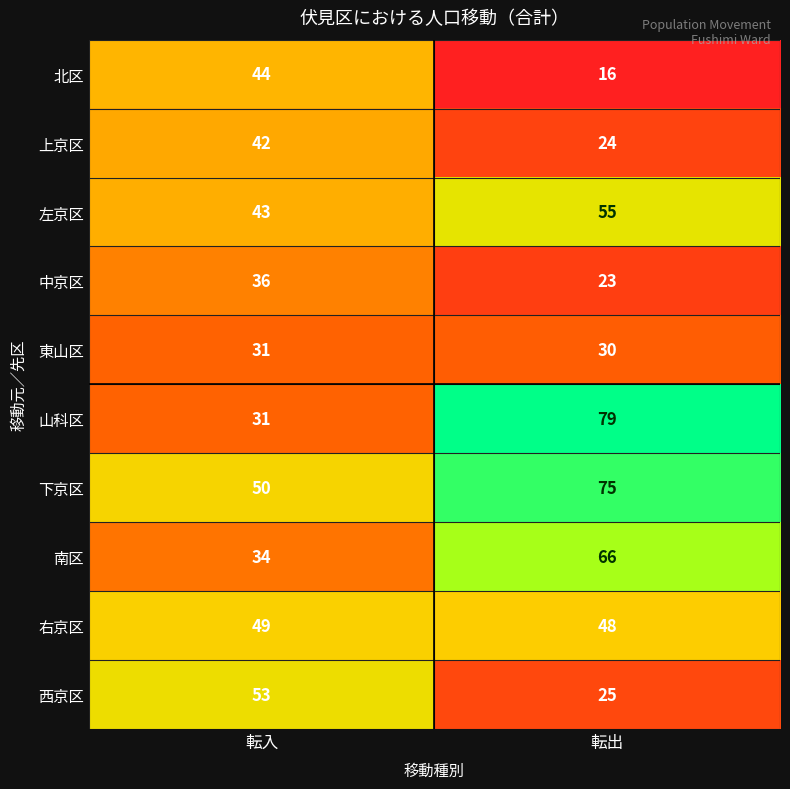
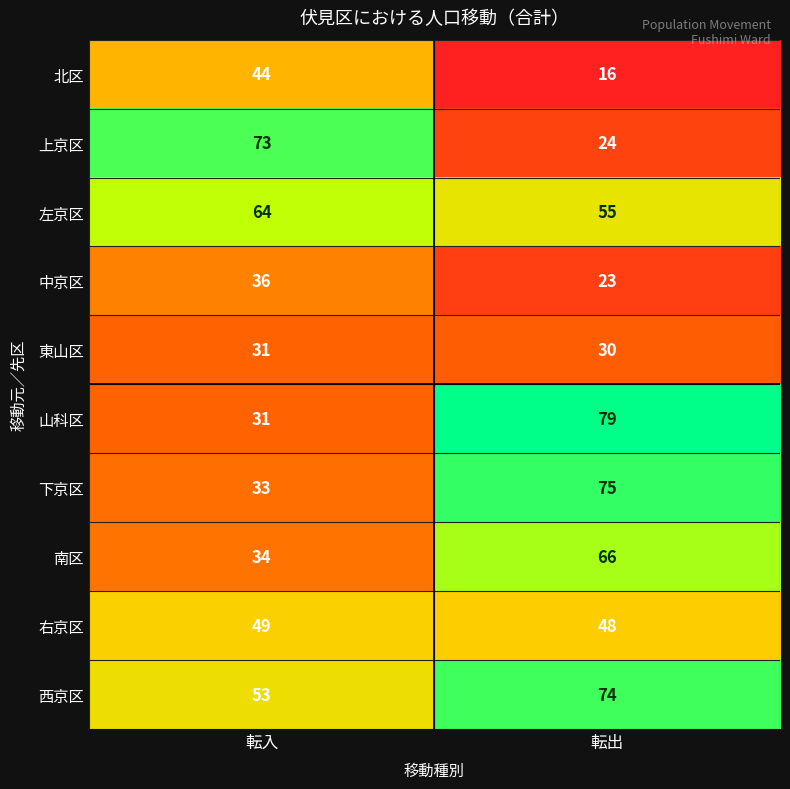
上京区, 転入: 42 -> 73
左京区, 転入: 43 -> 64
下京区, 転入: 50 -> 33
西京区, 転出: 25 -> 74
